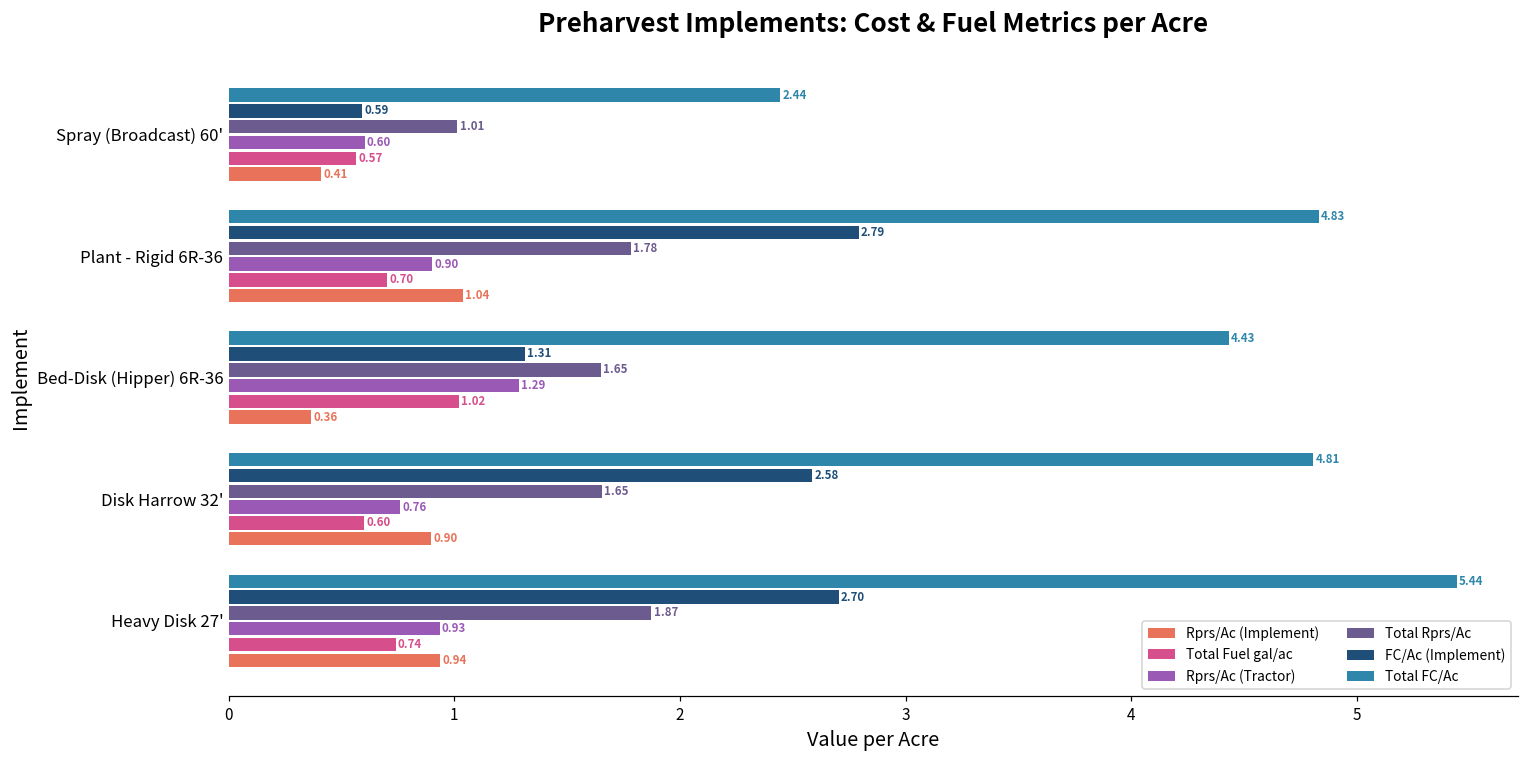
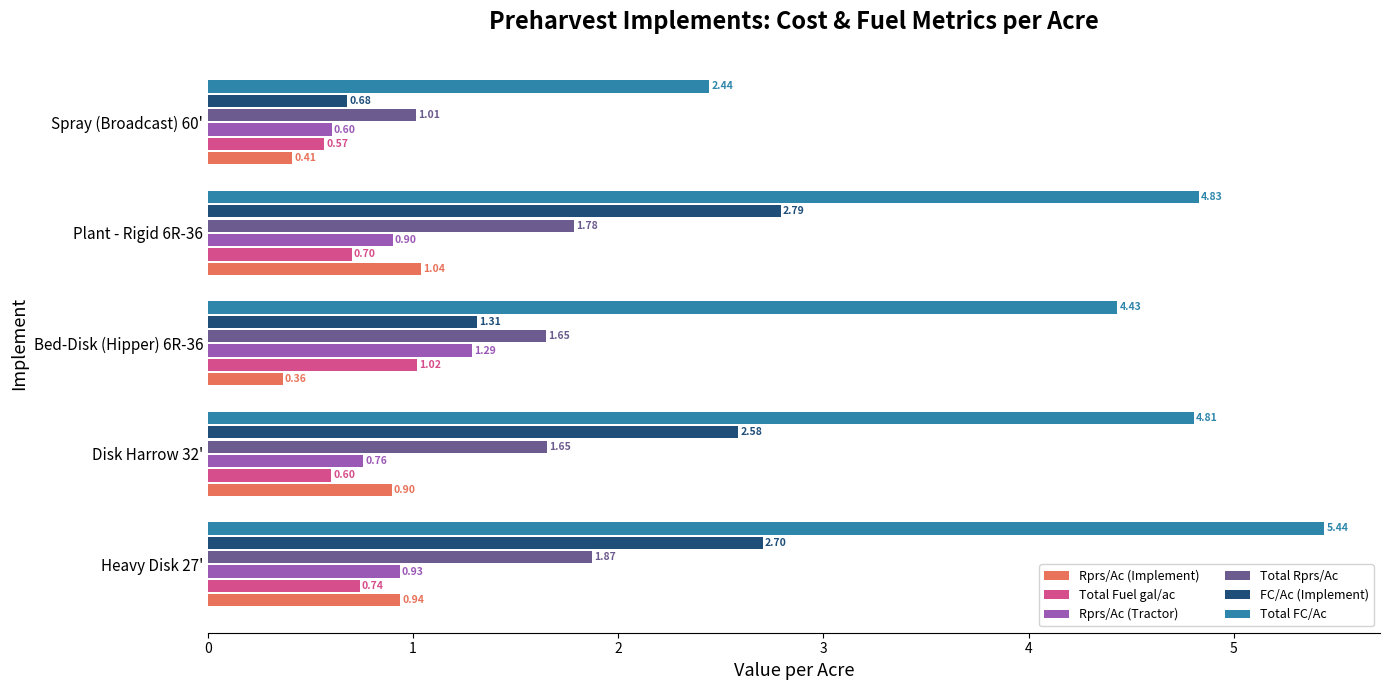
FC/Ac (Implement), Spray (Broadcast) 60': 0.59 -> 0.68
